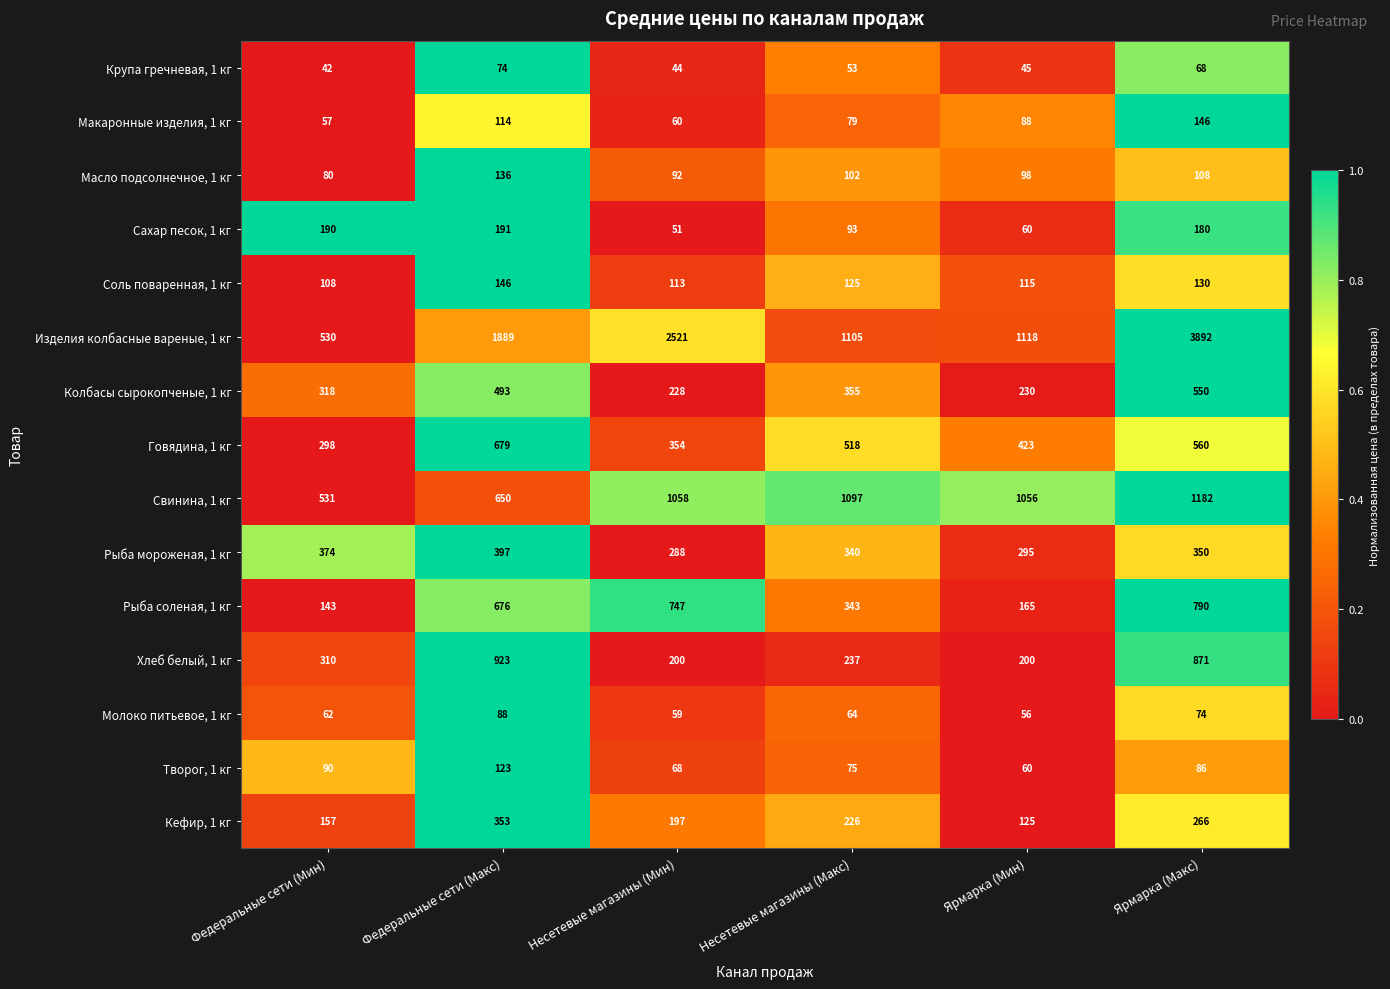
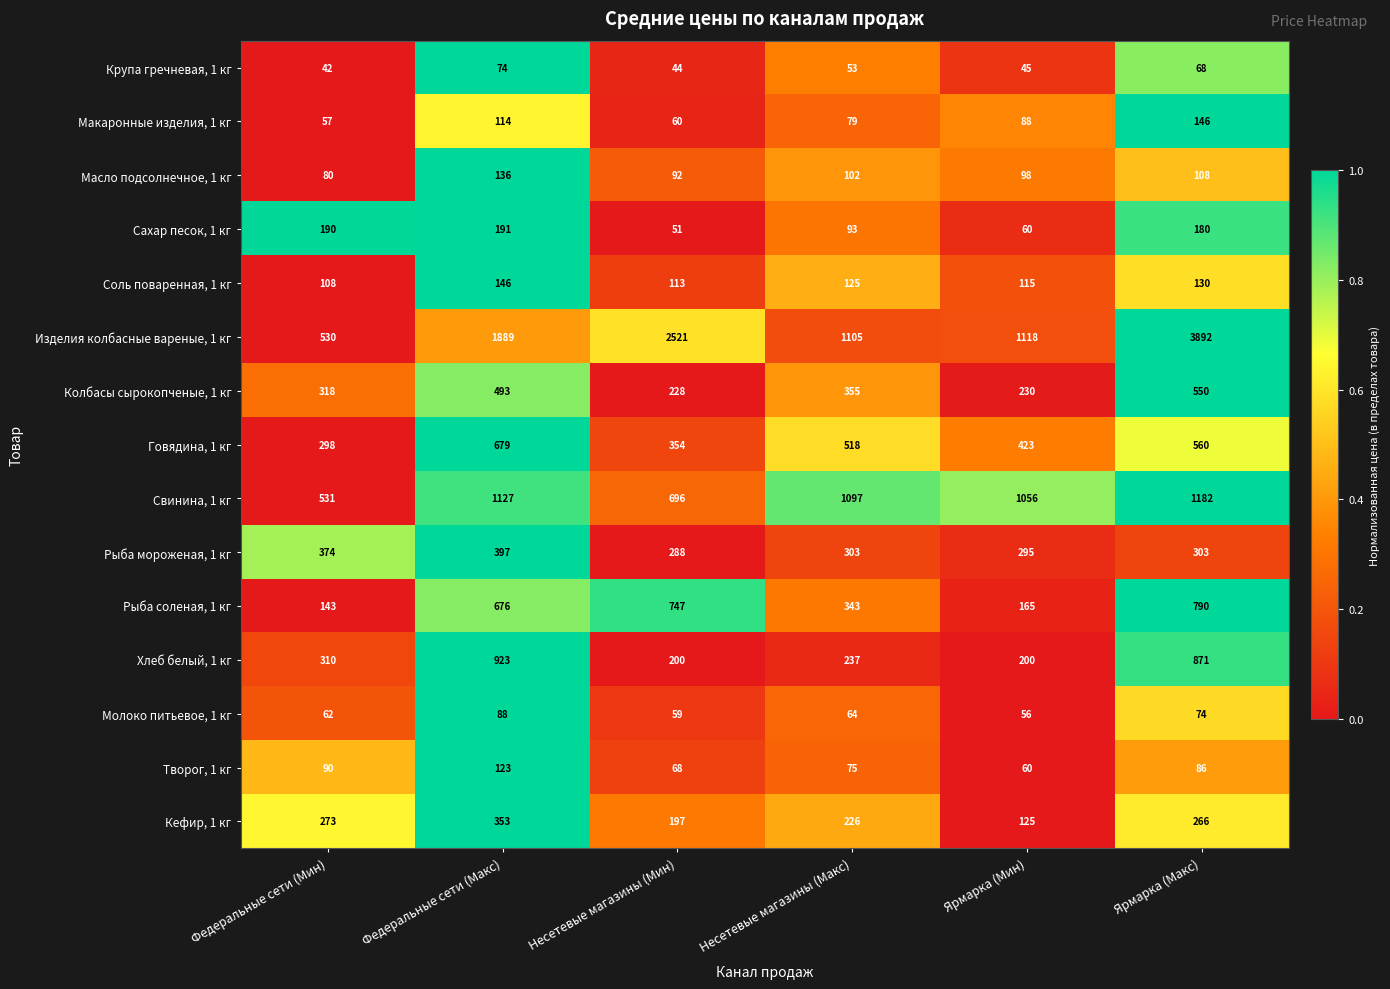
Свинина, 1 кг, Федеральные сети (Макс): 650 -> 1127
Свинина, 1 кг, Несетевые магазины (Мин): 1058 -> 696
Рыба мороженая, 1 кг, Несетевые магазины (Макс): 340 -> 303
Рыба мороженая, 1 кг, Ярмарка (Макс): 350 -> 303
Кефир, 1 кг, Федеральные сети (Мин): 157 -> 273
